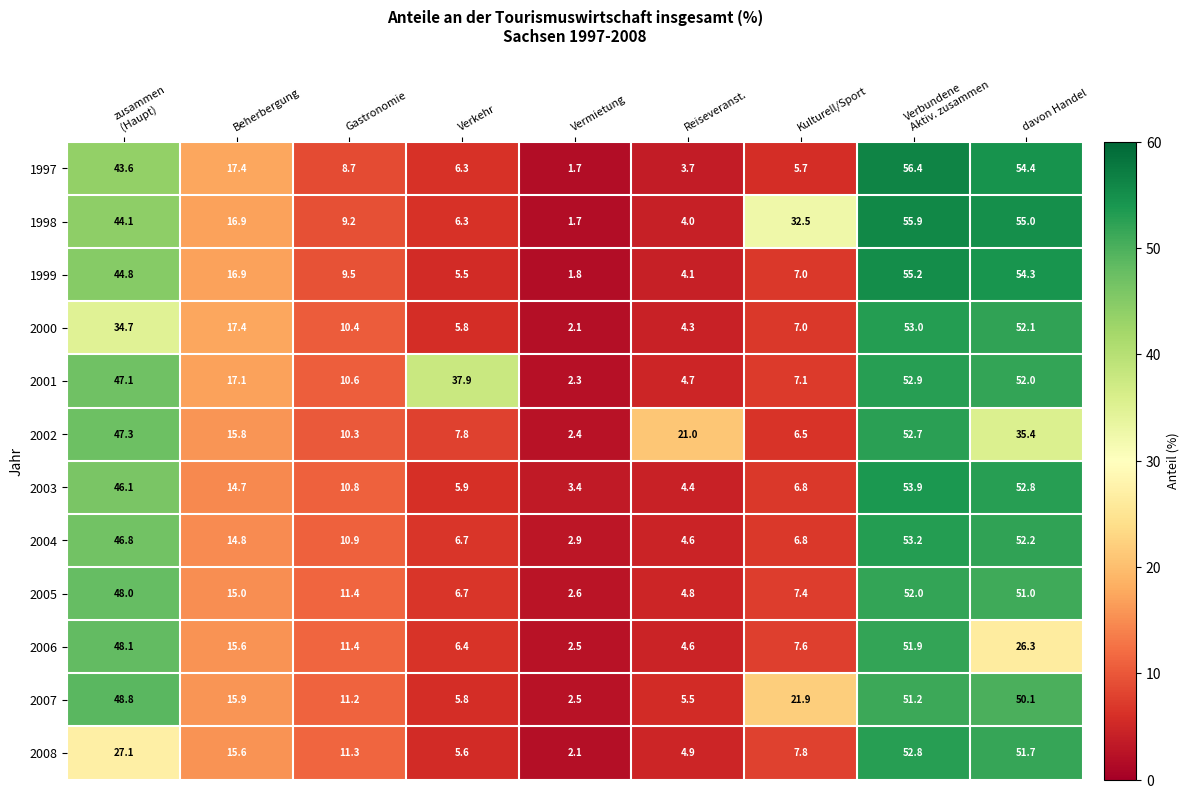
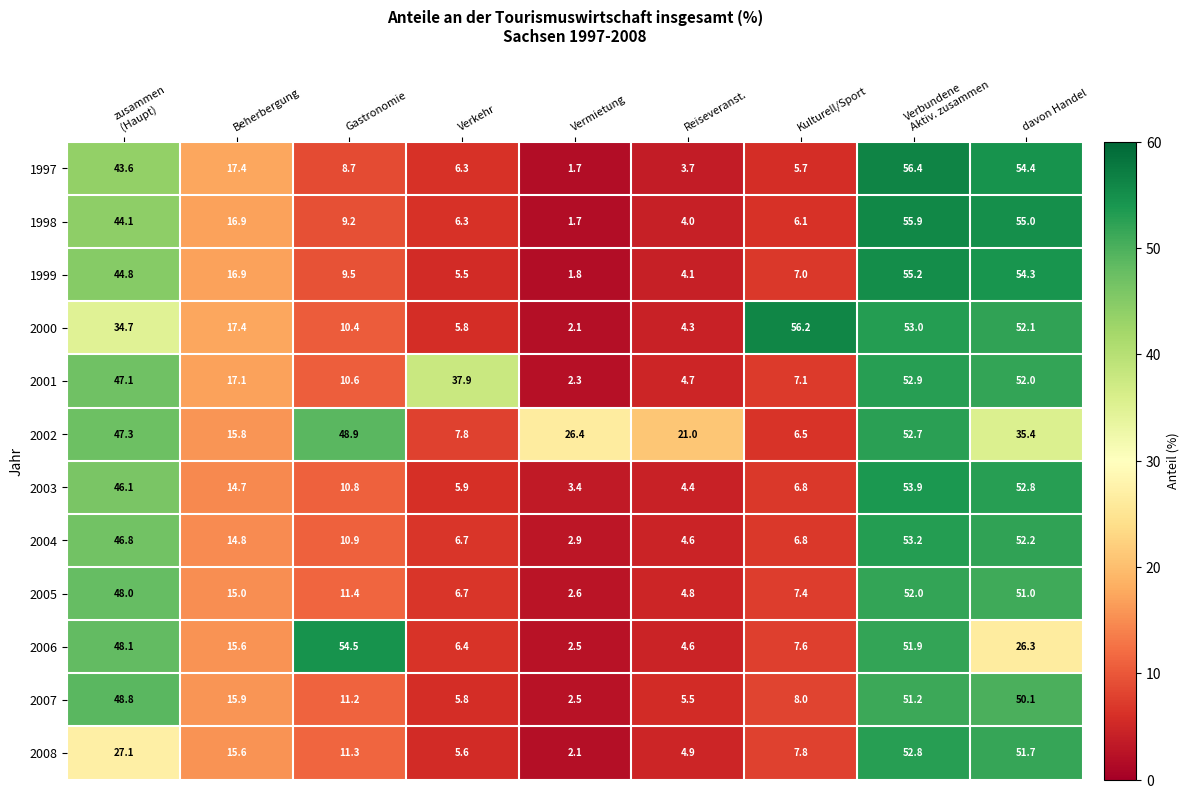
1998, Kulturell/Sport: 32.5 -> 6.1
2000, Kulturell/Sport: 7.0 -> 56.2
2002, Gastronomie: 10.3 -> 48.9
2002, Vermietung: 2.4 -> 26.4
2006, Gastronomie: 11.4 -> 54.5
2007, Kulturell/Sport: 21.9 -> 8.0
